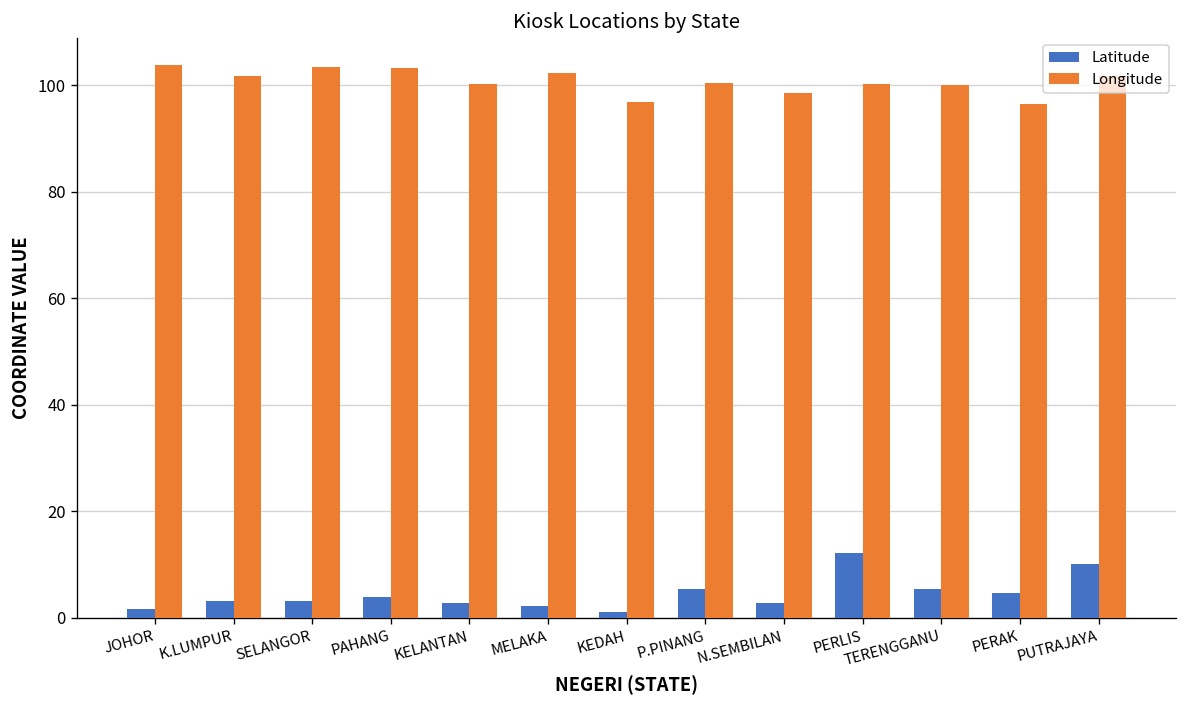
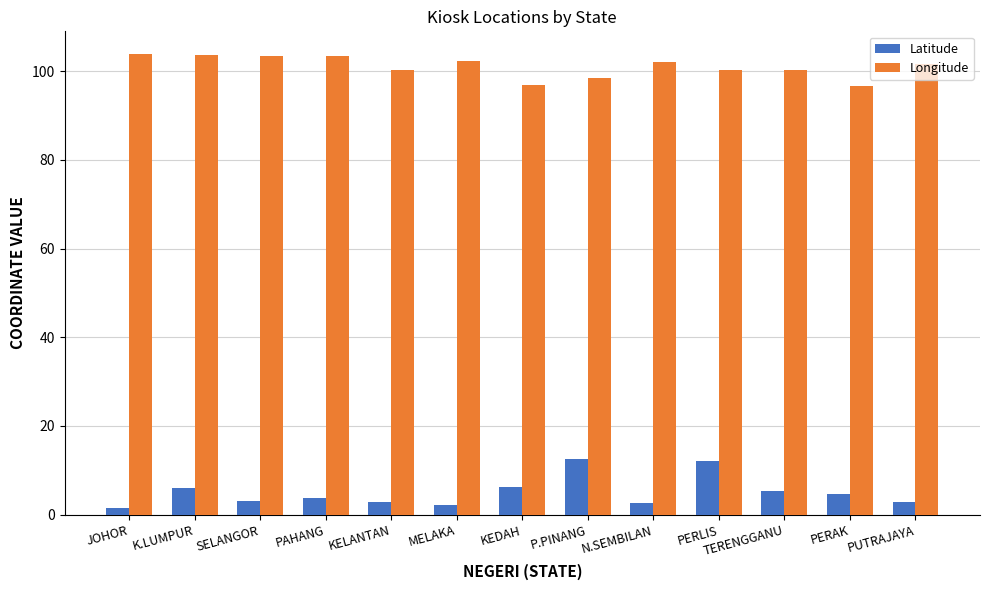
Latitude, K.LUMPUR: 3 -> 6
Longitude, K.LUMPUR: 102 -> 104
Latitude, KEDAH: 1 -> 6
Latitude, P.PINANG: 5 -> 13
Longitude, P.PINANG: 100 -> 98
Longitude, N.SEMBILAN: 98 -> 102
Latitude, PUTRAJAYA: 10 -> 3
